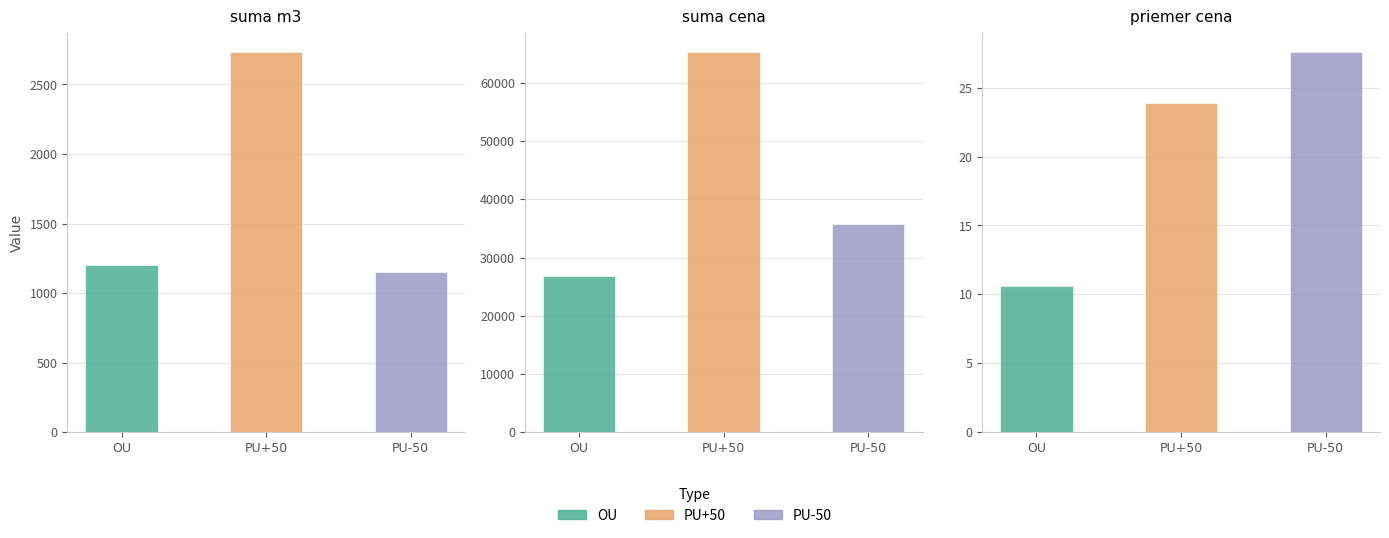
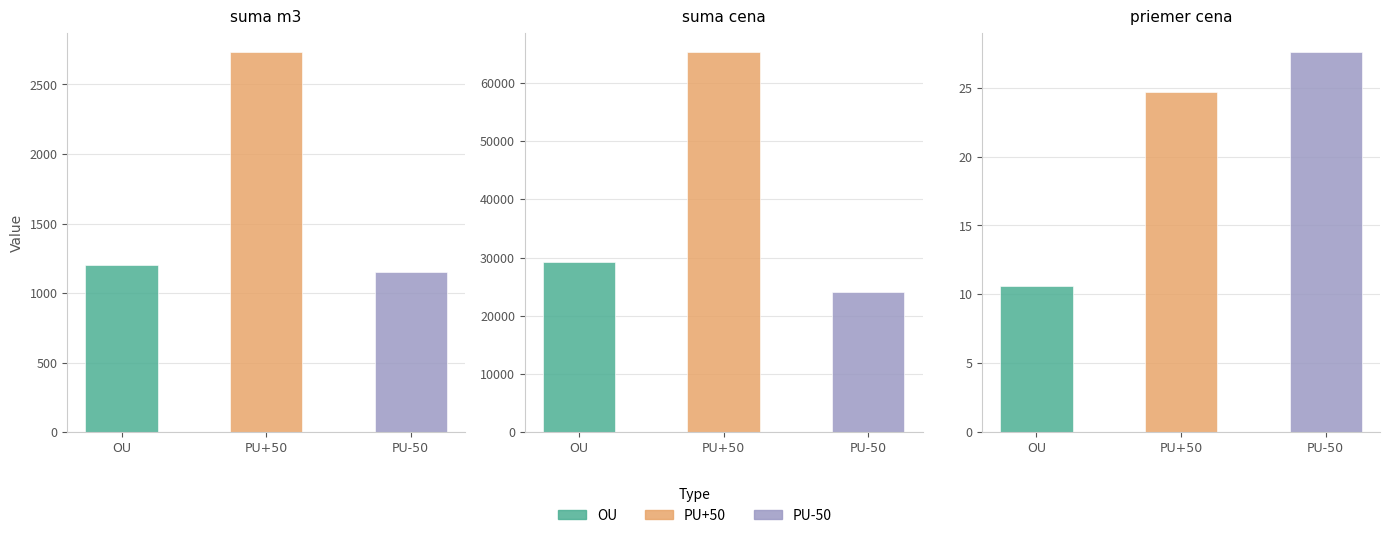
suma cena, OU: 27000 -> 29000
suma cena, PU-50: 36000 -> 24000
priemer cena, PU+50: 23.9 -> 24.7
